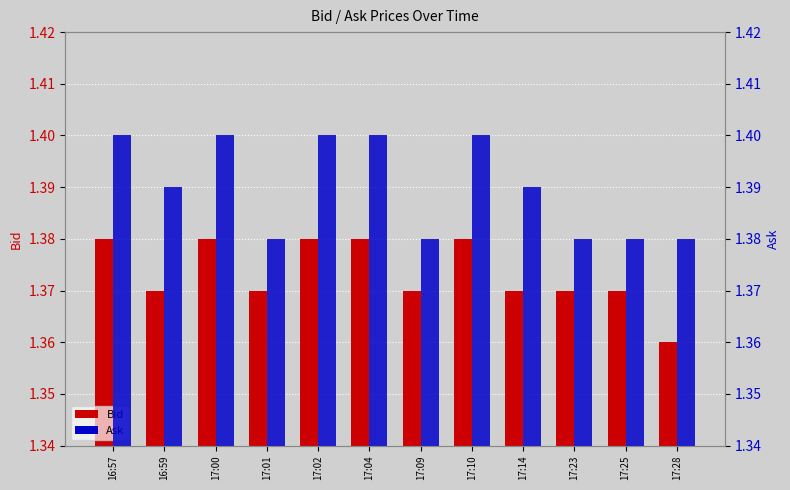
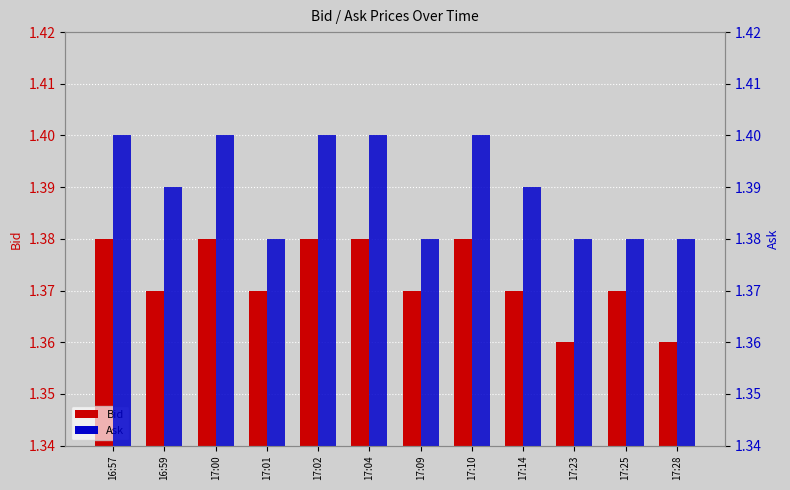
Bid, 17:23: 1.37 -> 1.36
